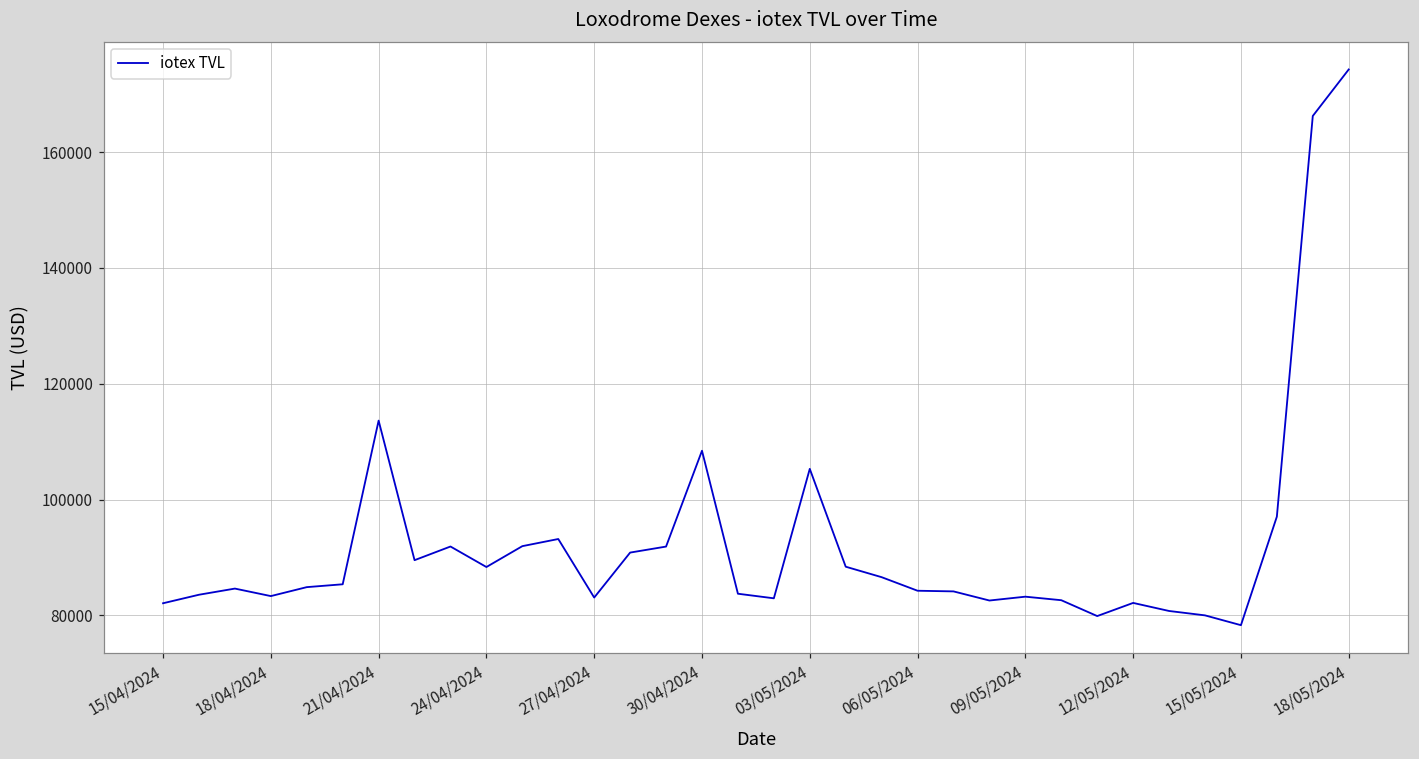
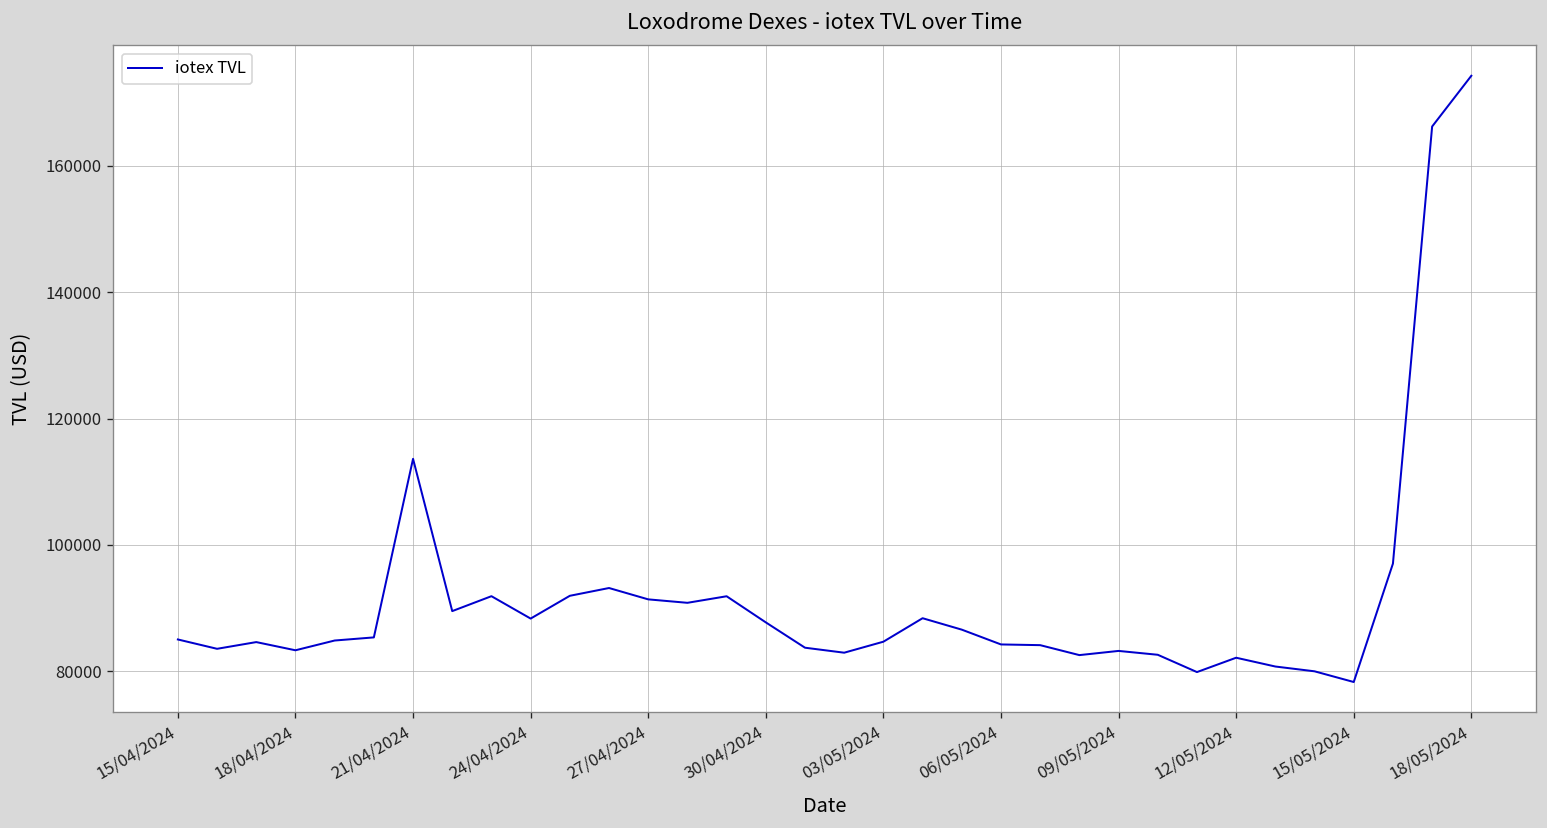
15/04/2024: 82000 -> 85000
27/04/2024: 83000 -> 91000
30/04/2024: 108000 -> 88000
03/05/2024: 105000 -> 85000
